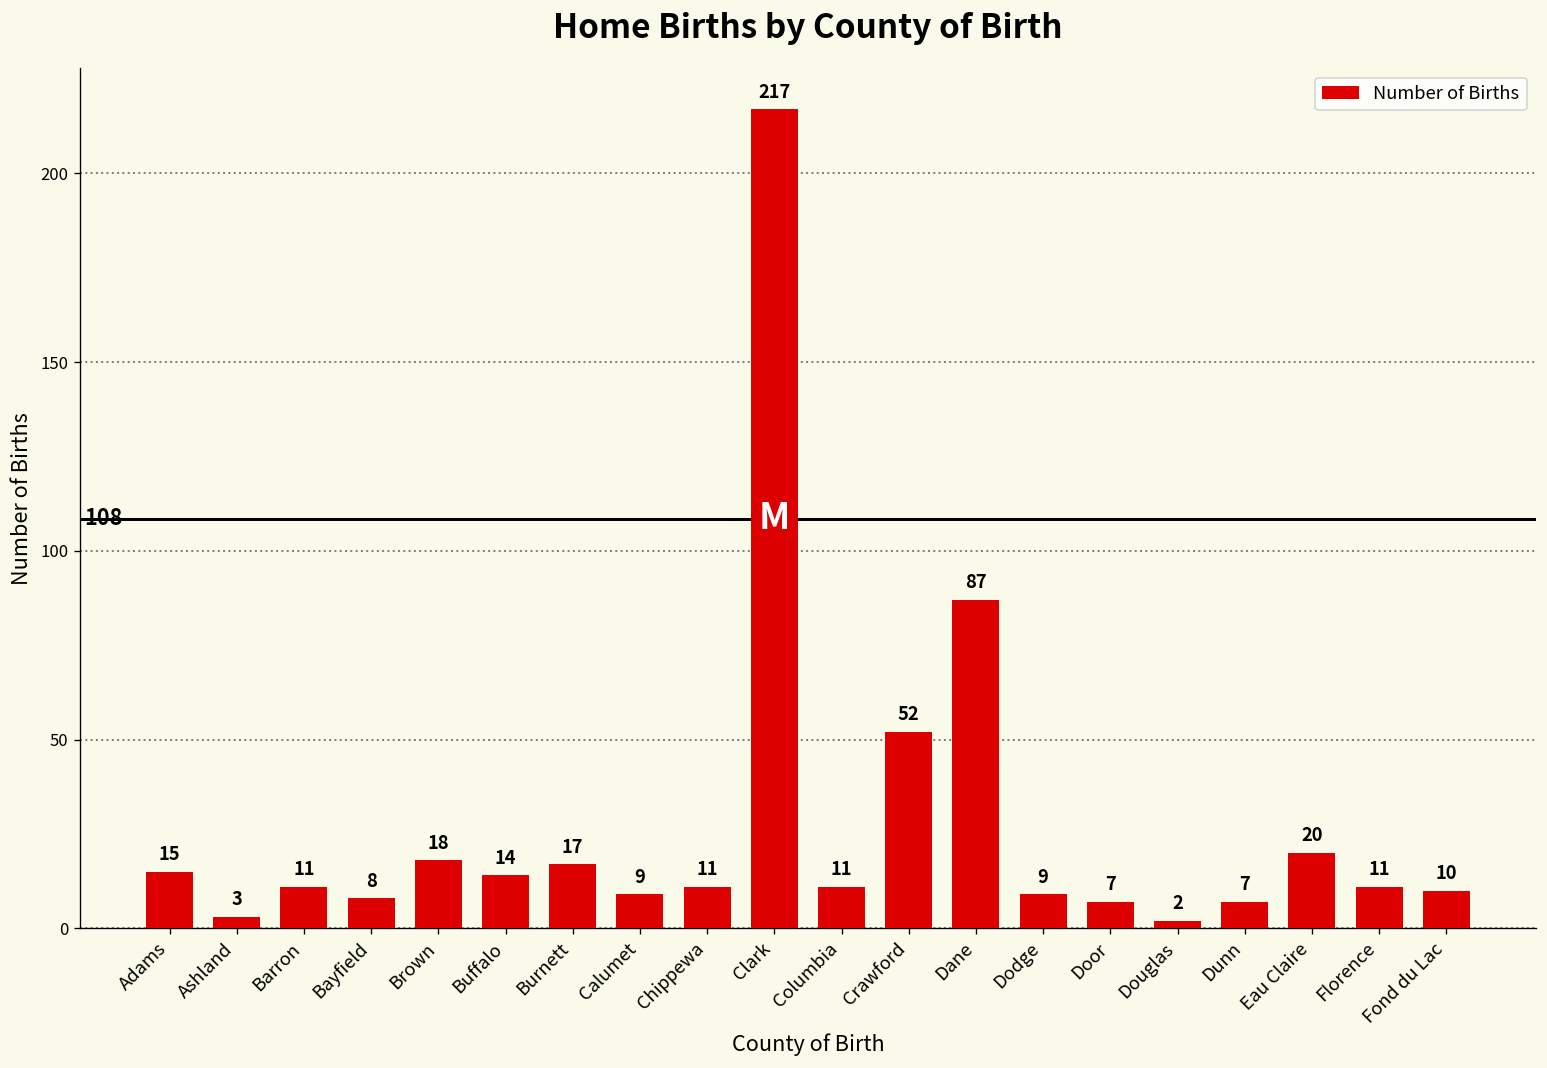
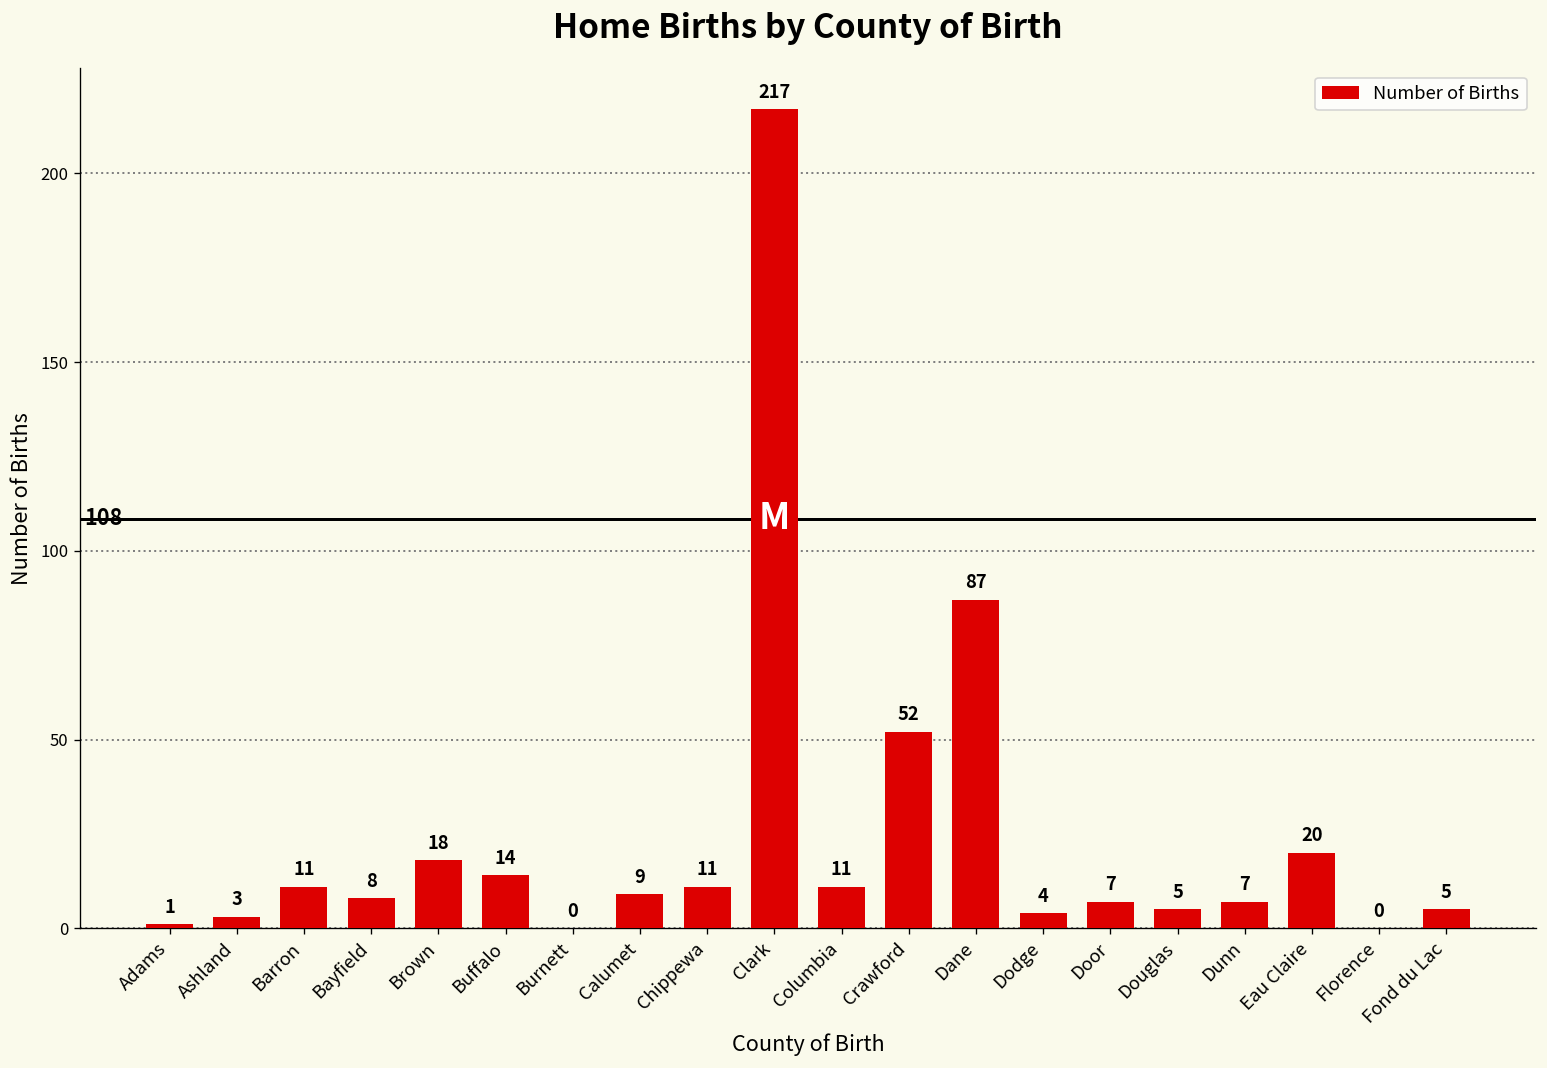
Adams: 15 -> 1
Burnett: 17 -> 0
Dodge: 9 -> 4
Douglas: 2 -> 5
Florence: 11 -> 0
Fond du Lac: 10 -> 5
